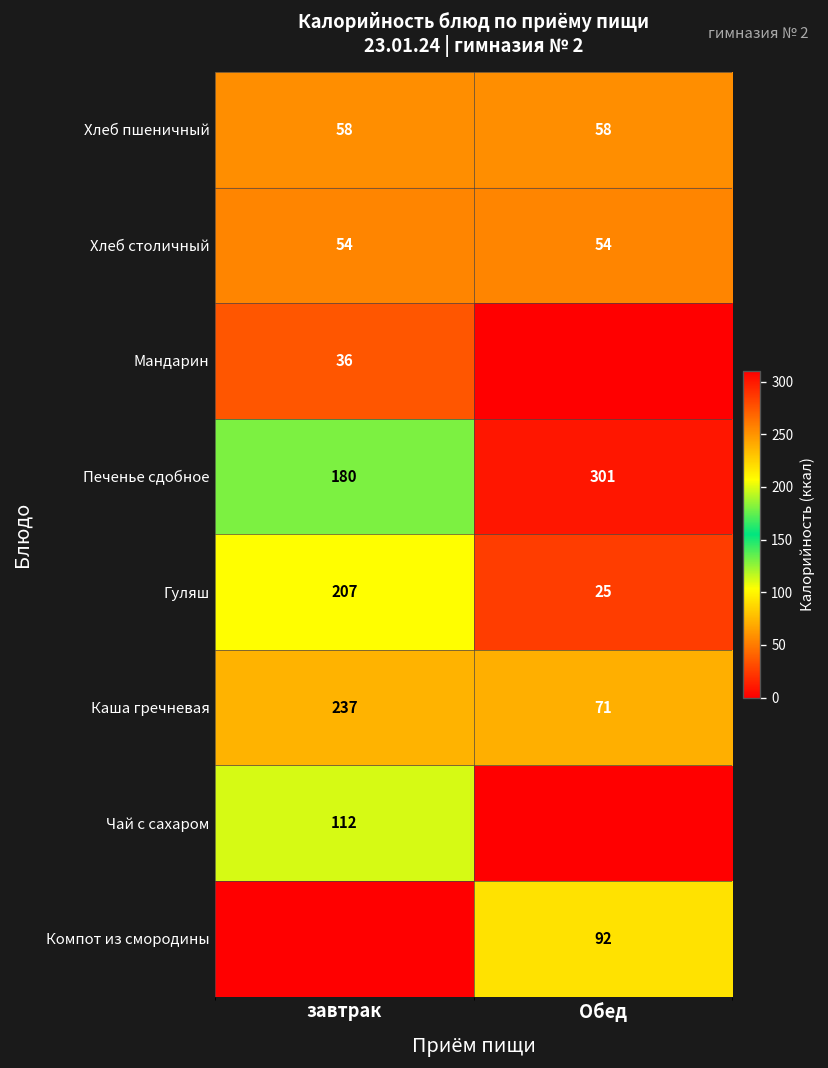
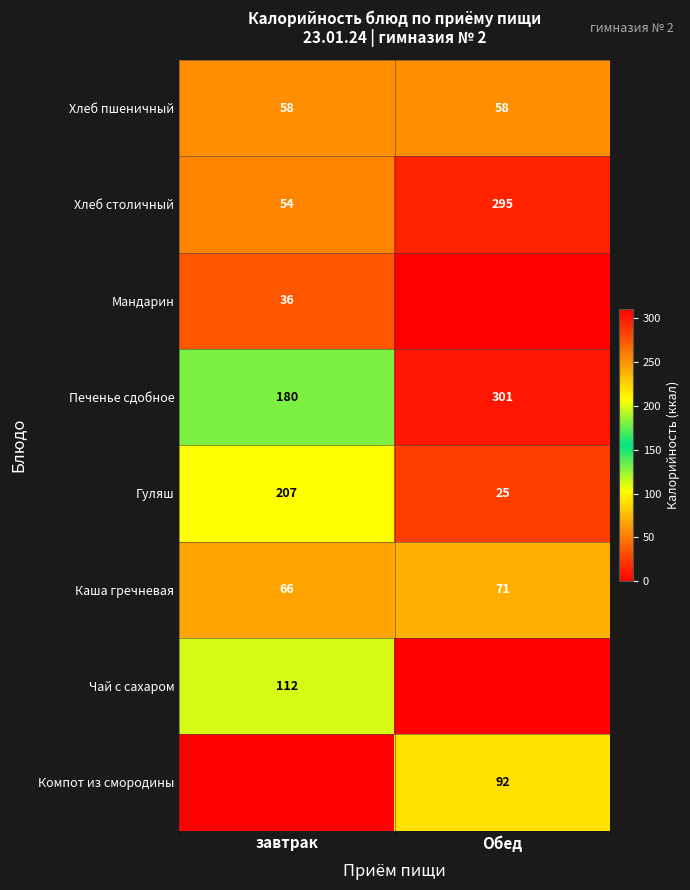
Хлеб столичный, Обед: 54 -> 295
Каша гречневая, завтрак: 237 -> 66
